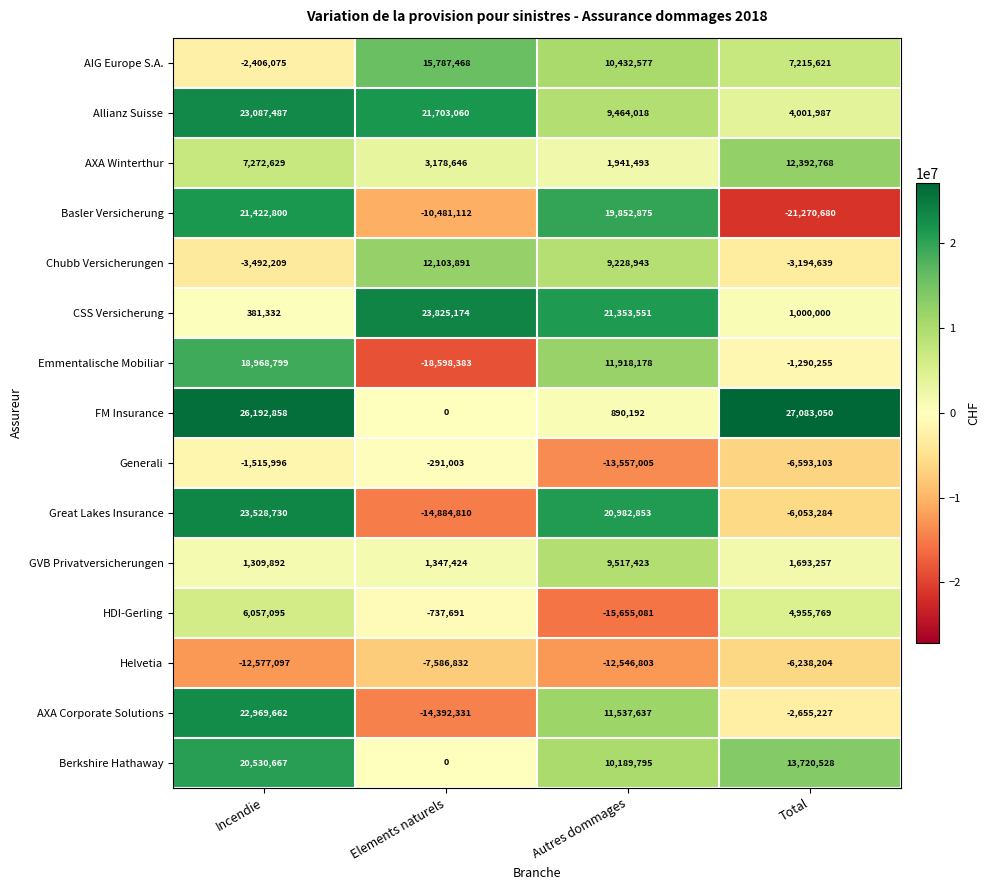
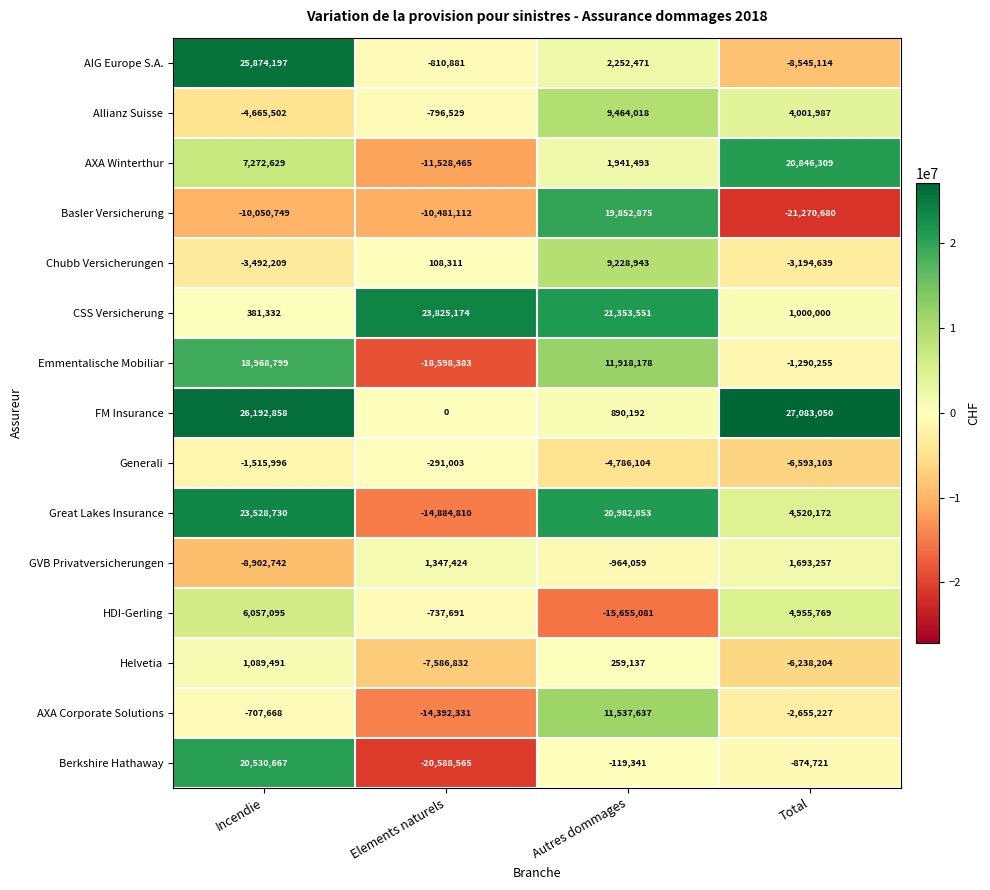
AIG Europe S.A., Incendie: -2,406,075 -> 25,874,197
AIG Europe S.A., Elements naturels: 15,787,468 -> -810,881
AIG Europe S.A., Autres dommages: 10,432,577 -> 2,252,471
AIG Europe S.A., Total: 7,215,621 -> -8,545,114
Allianz Suisse, Incendie: 23,087,487 -> -4,665,502
Allianz Suisse, Elements naturels: 21,703,060 -> -796,529
AXA Winterthur, Elements naturels: 3,178,646 -> -11,528,465
AXA Winterthur, Total: 12,392,768 -> 20,846,309
Basler Versicherung, Incendie: 21,422,800 -> -10,050,749
Chubb Versicherungen, Elements naturels: 12,103,891 -> 108,311
Generali, Autres dommages: -13,557,005 -> -4,786,104
Great Lakes Insurance, Total: -6,053,284 -> 4,520,172
GVB Privatversicherungen, Incendie: 1,309,892 -> -8,902,742
GVB Privatversicherungen, Autres dommages: 9,517,423 -> -964,059
Helvetia, Incendie: -12,577,097 -> 1,089,491
Helvetia, Autres dommages: -12,546,803 -> 259,137
AXA Corporate Solutions, Incendie: 22,969,662 -> -707,668
Berkshire Hathaway, Elements naturels: 0 -> -20,588,565
Berkshire Hathaway, Autres dommages: 10,189,795 -> -119,341
Berkshire Hathaway, Total: 13,720,528 -> -874,721
